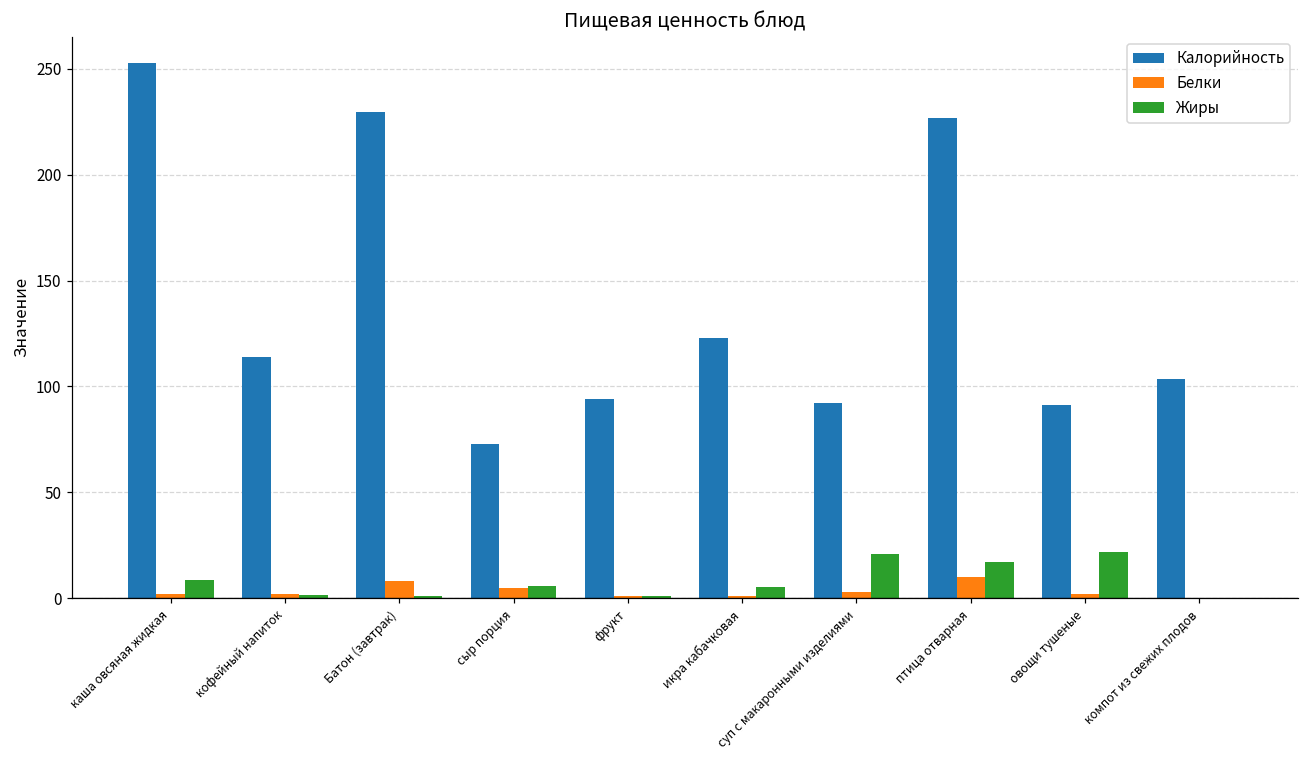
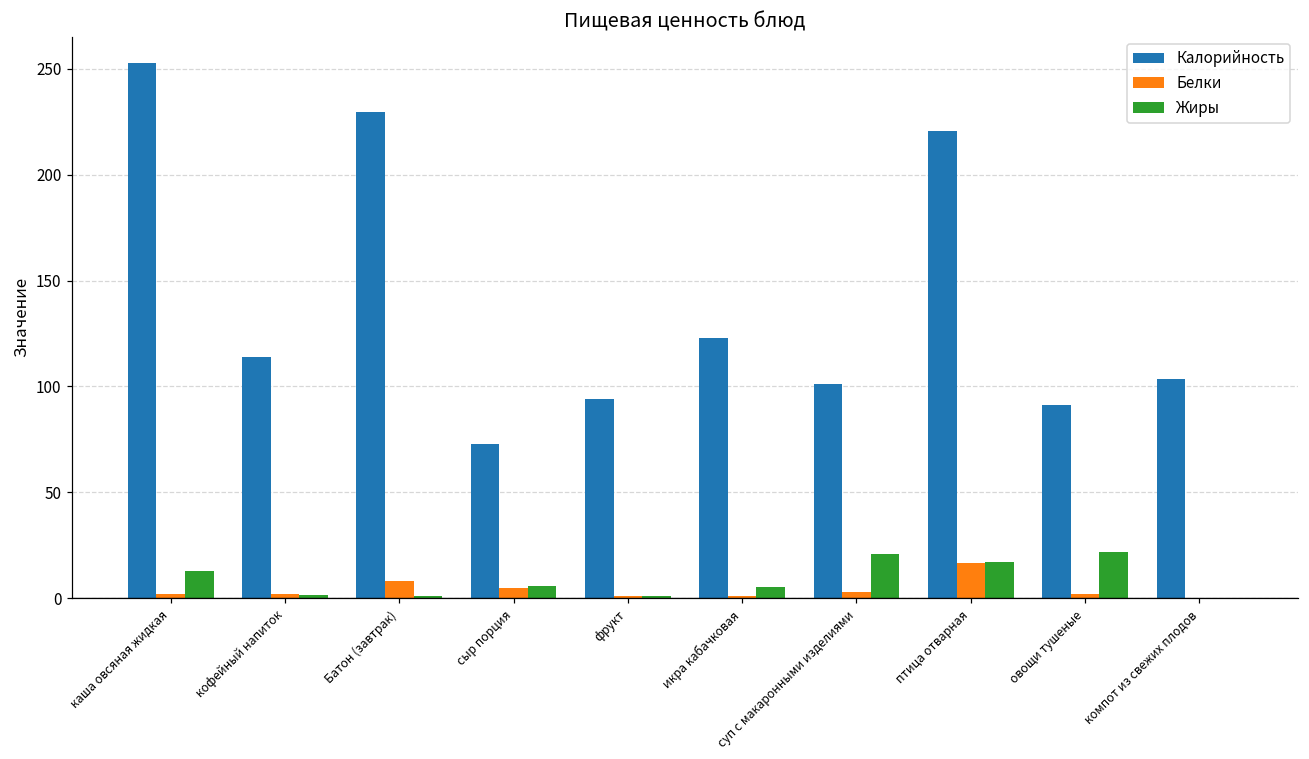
Жиры, каша овсяная жидкая: 8 -> 13
Калорийность, суп с макаронными изделиями: 92 -> 101
Калорийность, птица отварная: 227 -> 221
Белки, птица отварная: 10 -> 17
